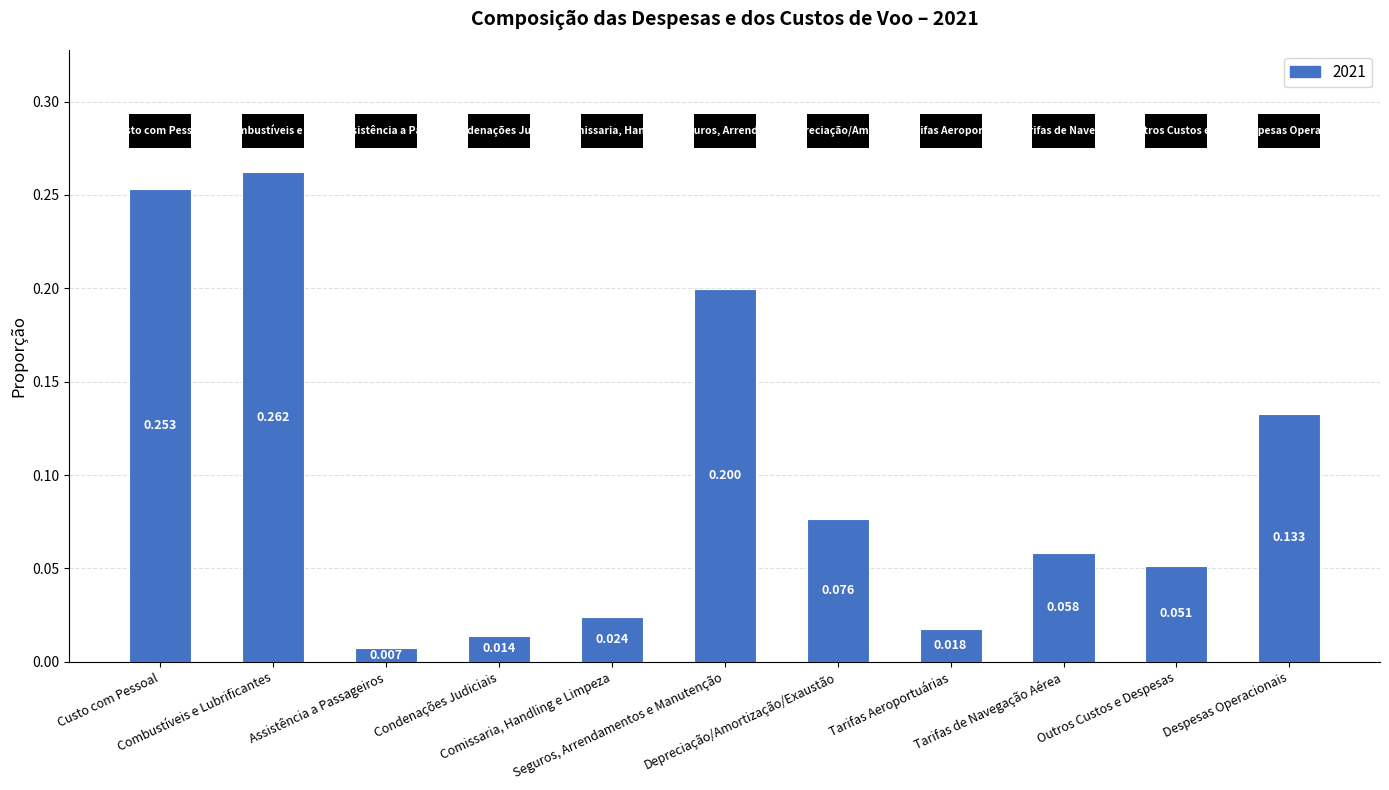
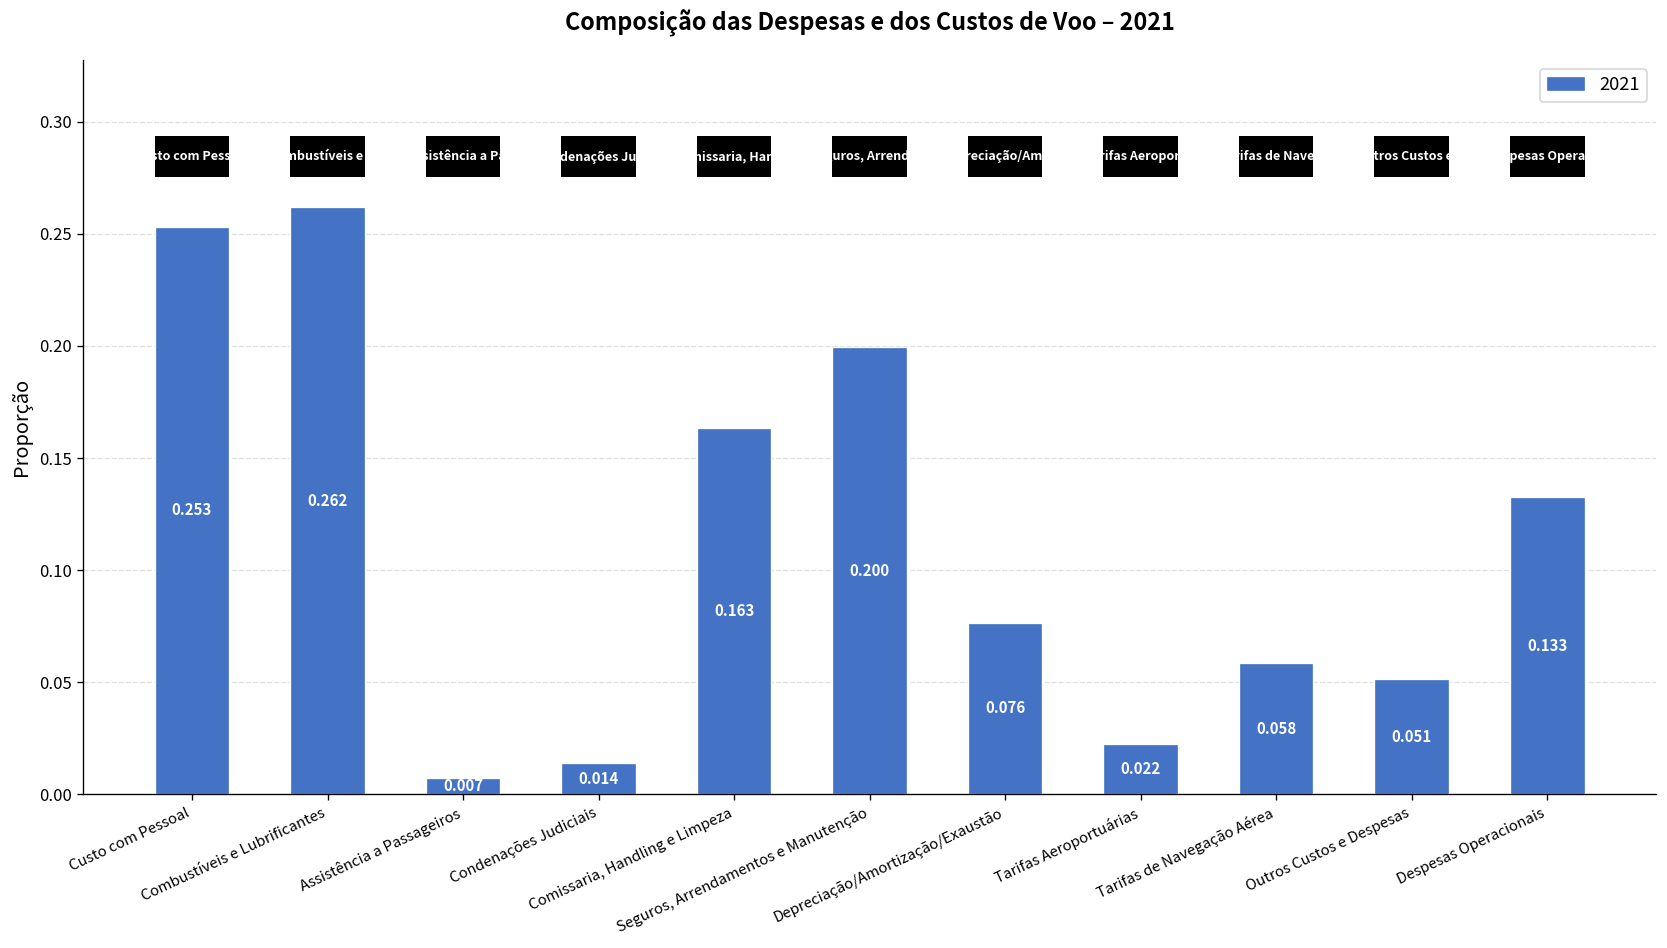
Comissaria, Handling e Limpeza: 0.024 -> 0.163
Tarifas Aeroportuárias: 0.018 -> 0.022
